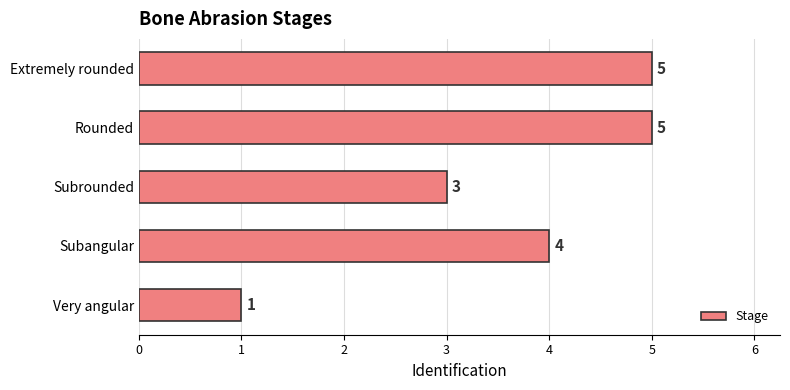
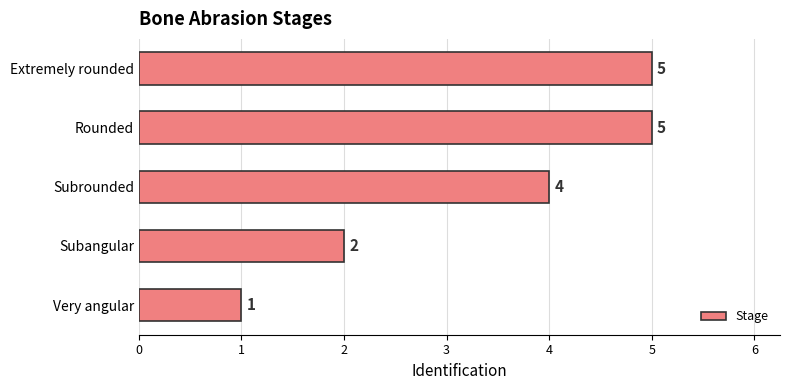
Subrounded: 3 -> 4
Subangular: 4 -> 2
